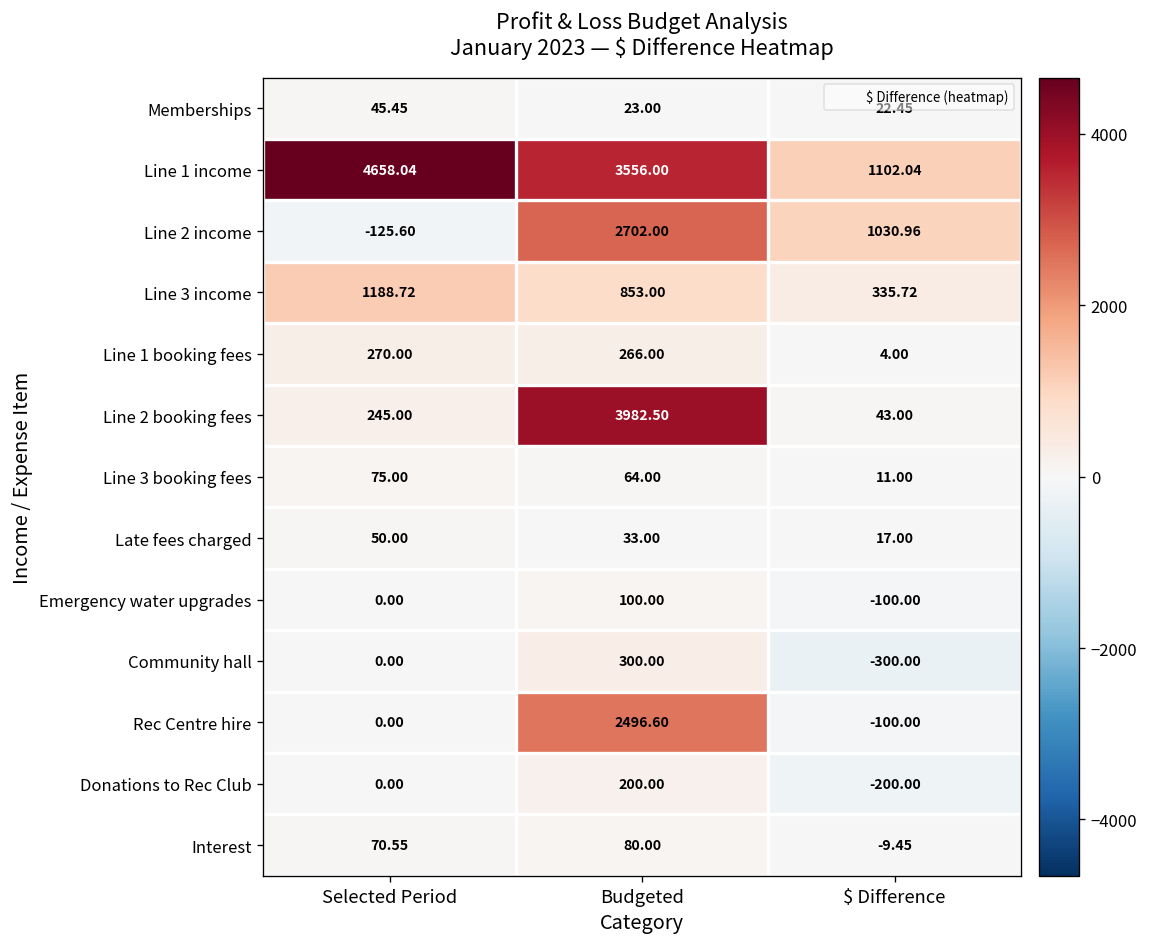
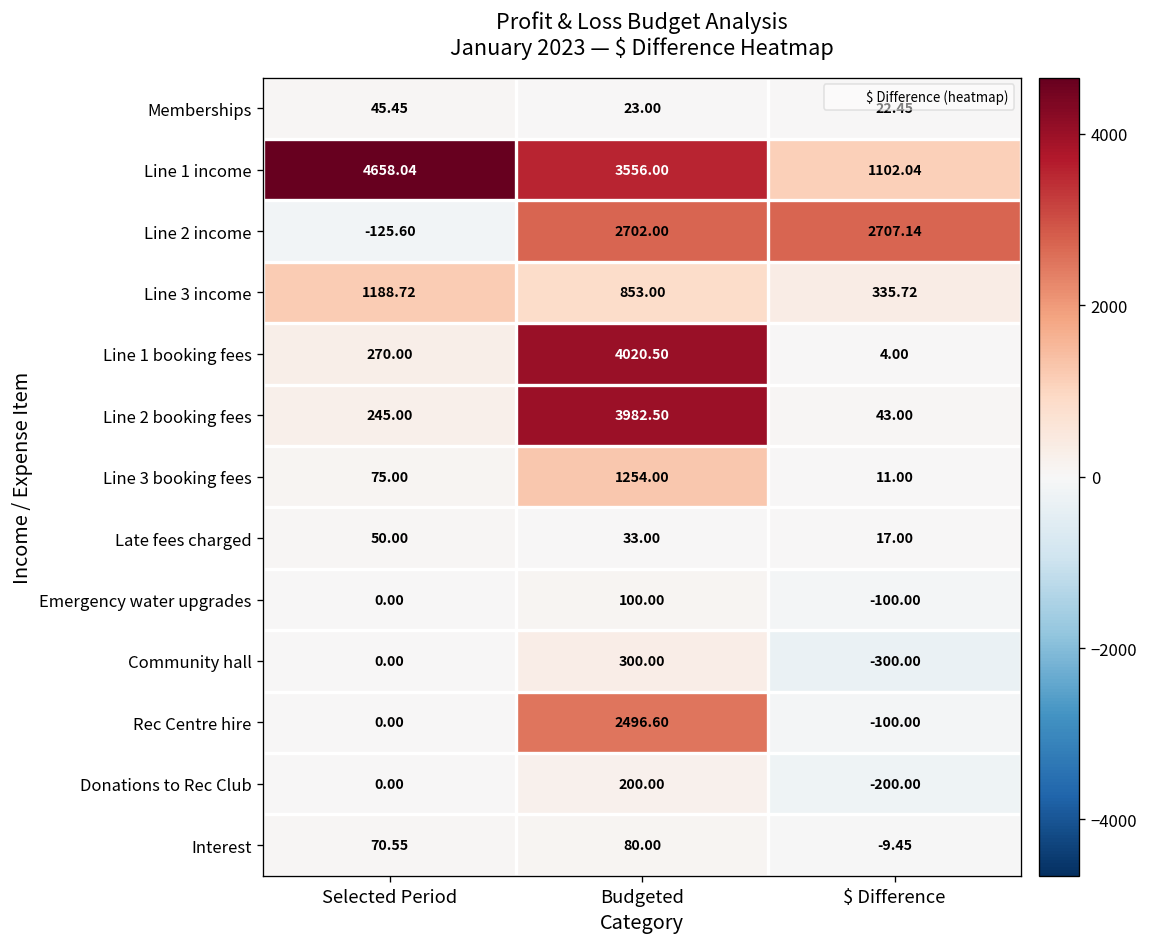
Line 2 income, $ Difference: 1030.96 -> 2707.14
Line 1 booking fees, Budgeted: 266.00 -> 4020.50
Line 3 booking fees, Budgeted: 64.00 -> 1254.00
